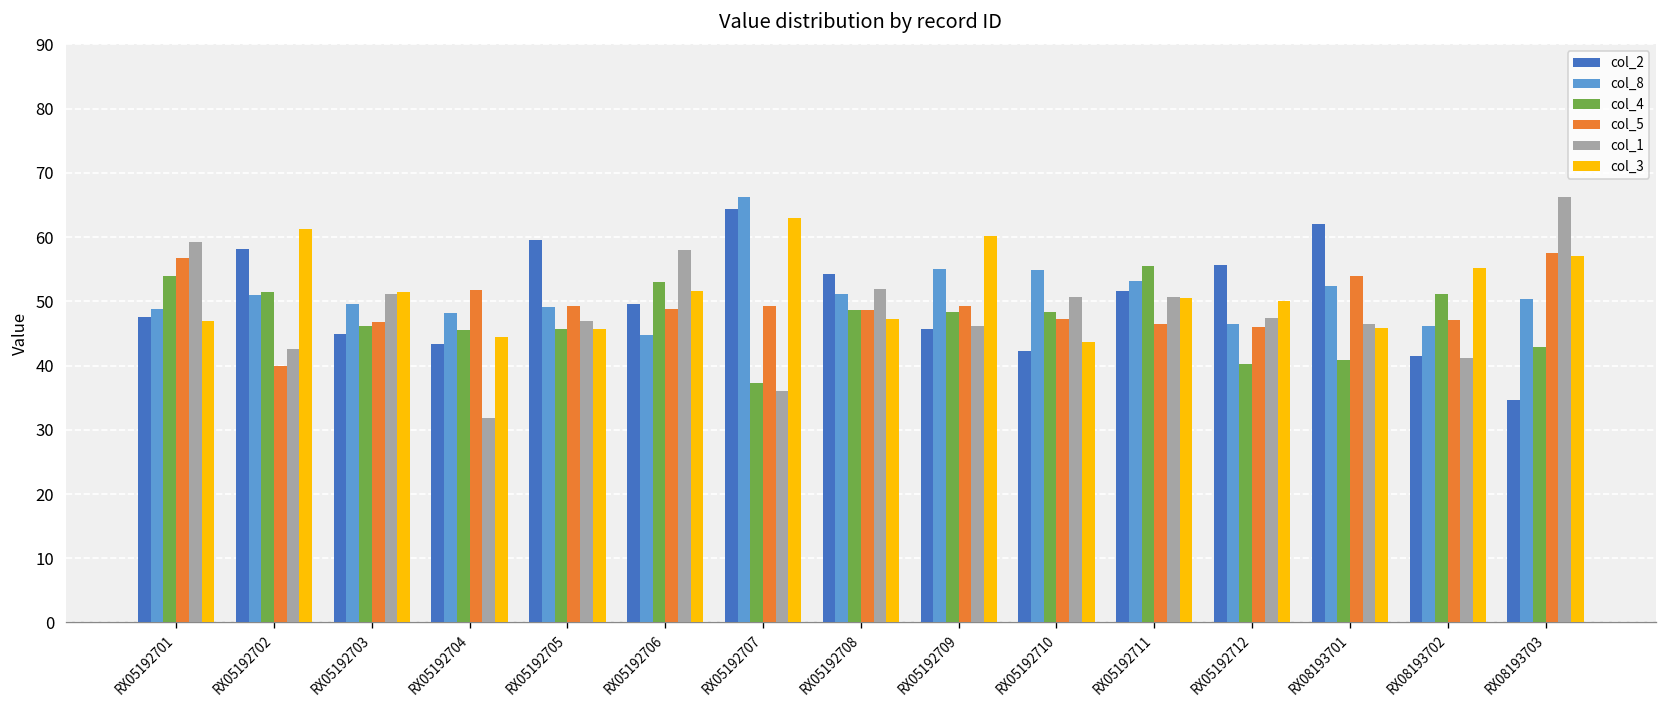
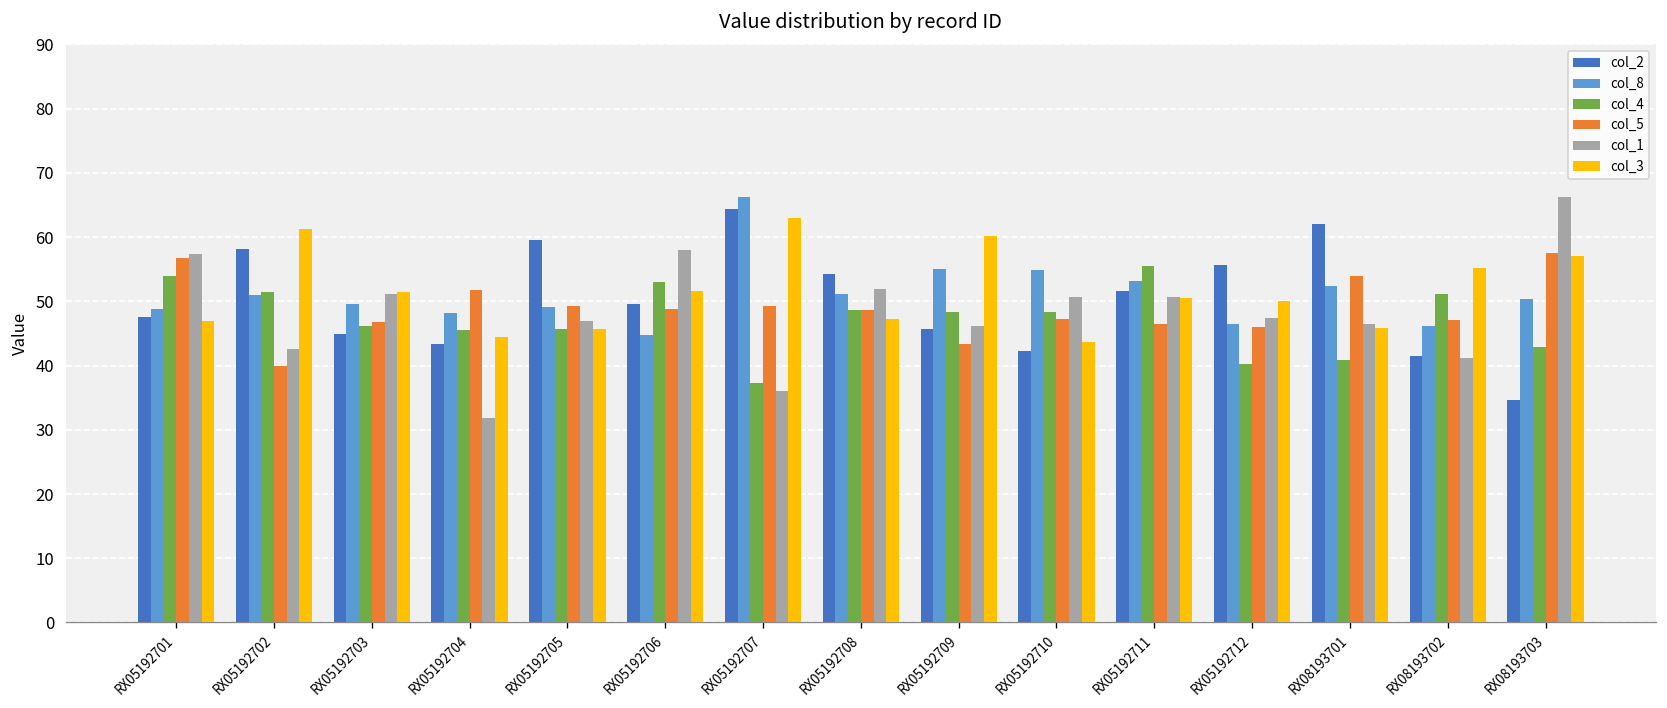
col_1, RX05192701: 59 -> 57
col_5, RX05192709: 49 -> 43
